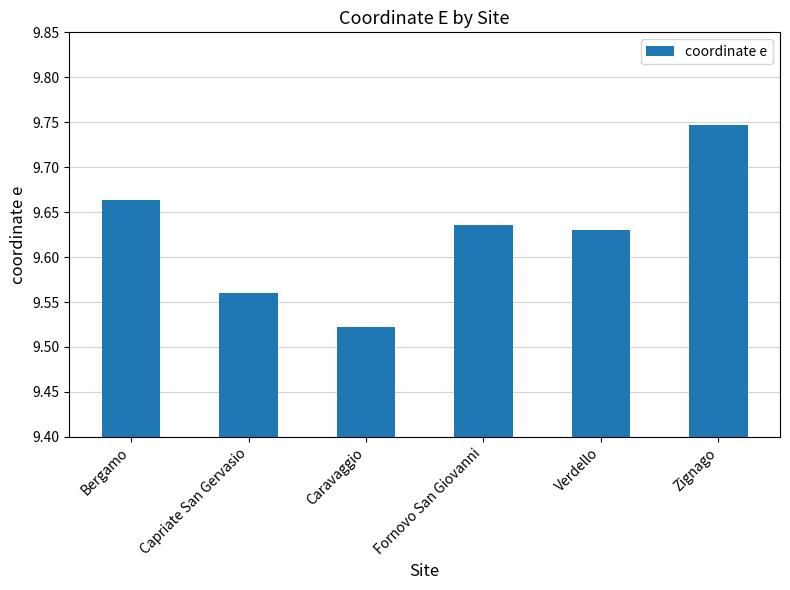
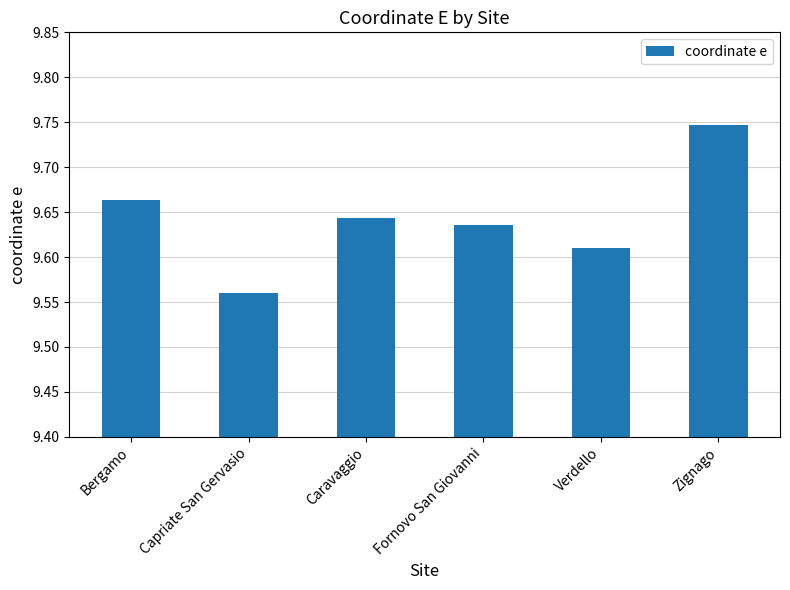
Caravaggio: 9.52 -> 9.64
Verdello: 9.63 -> 9.61
